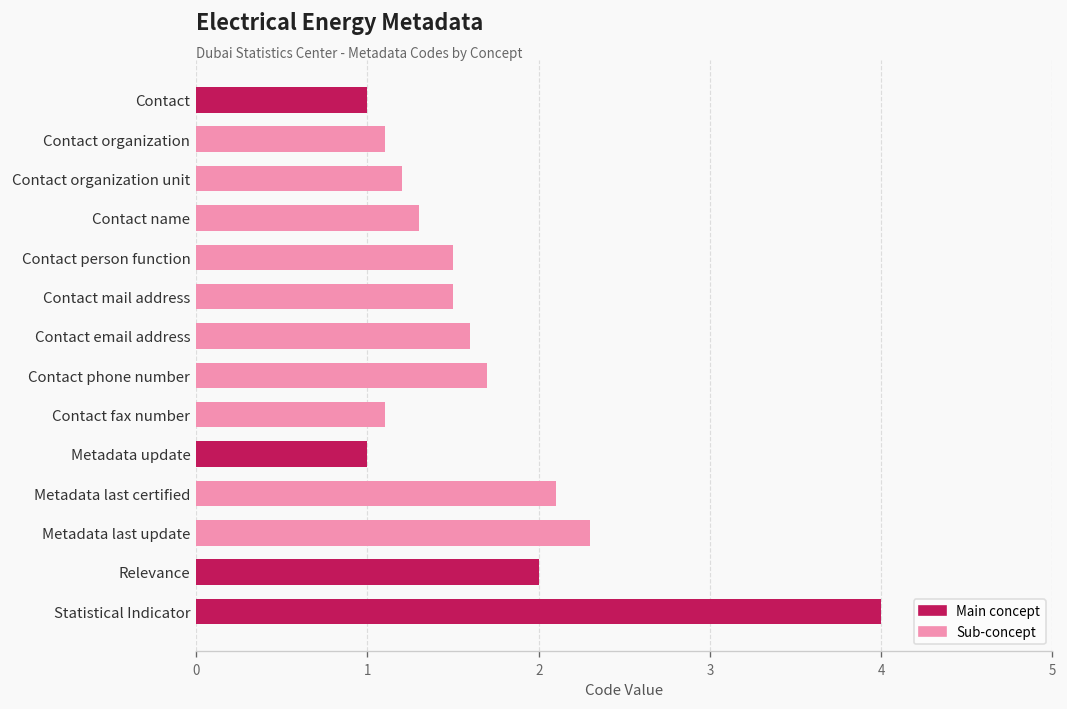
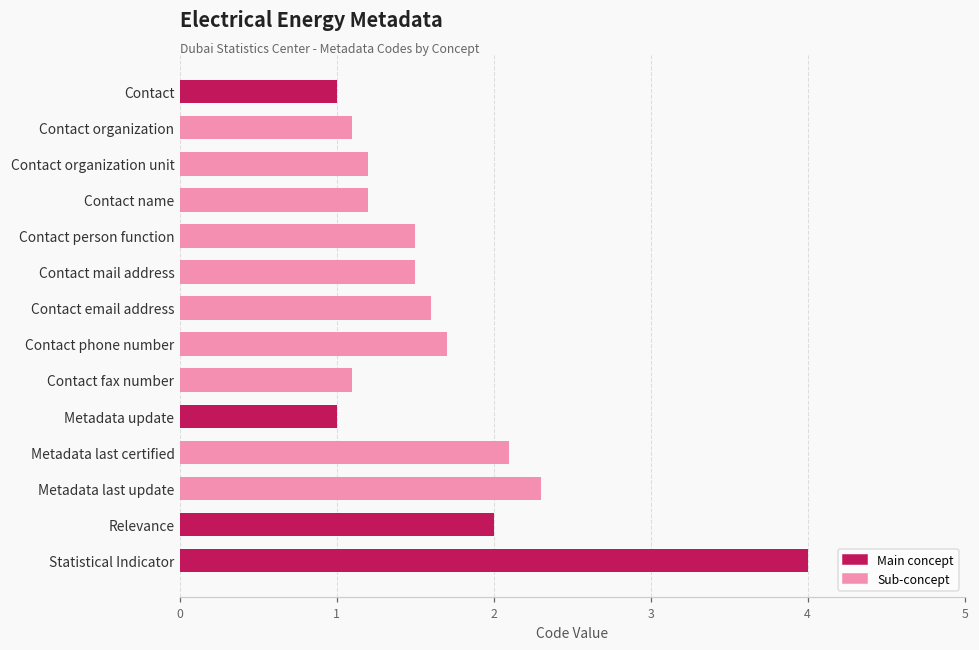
Contact name: 1.3 -> 1.2
